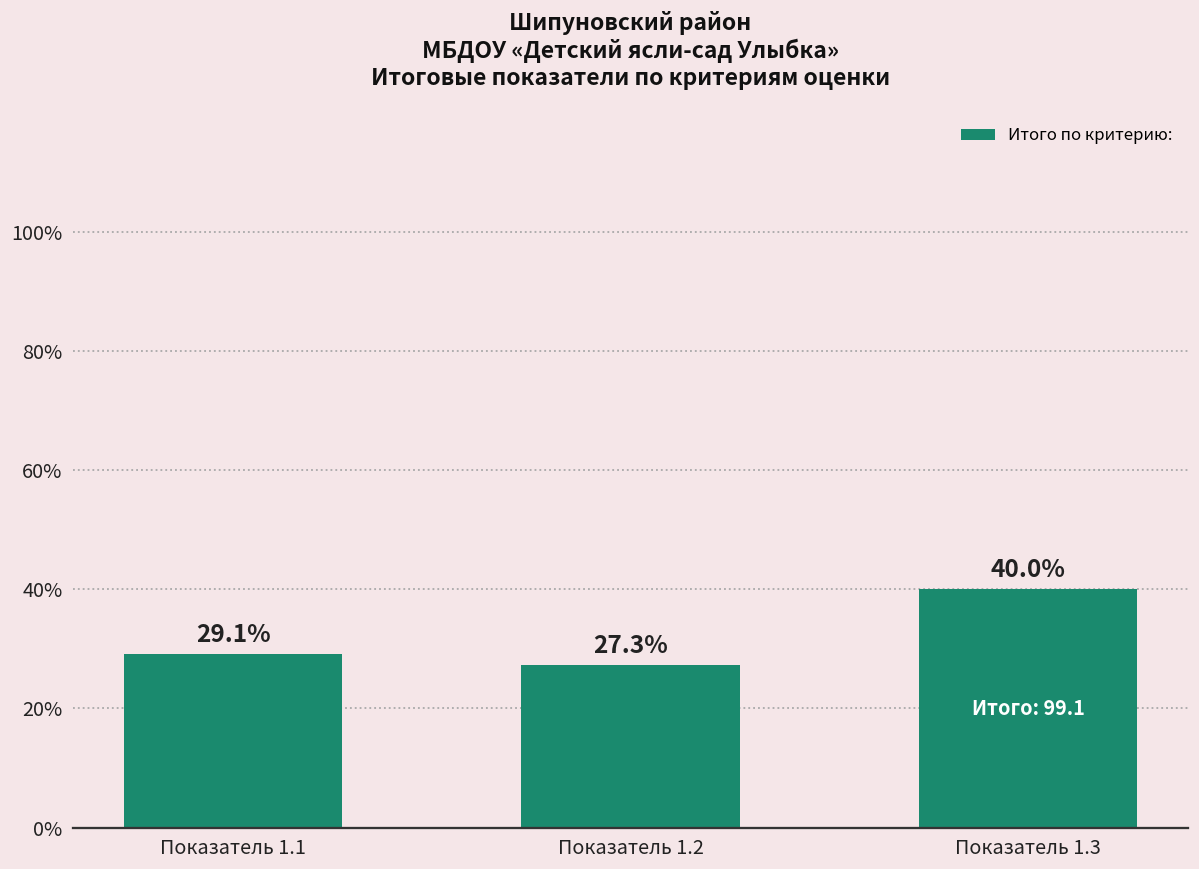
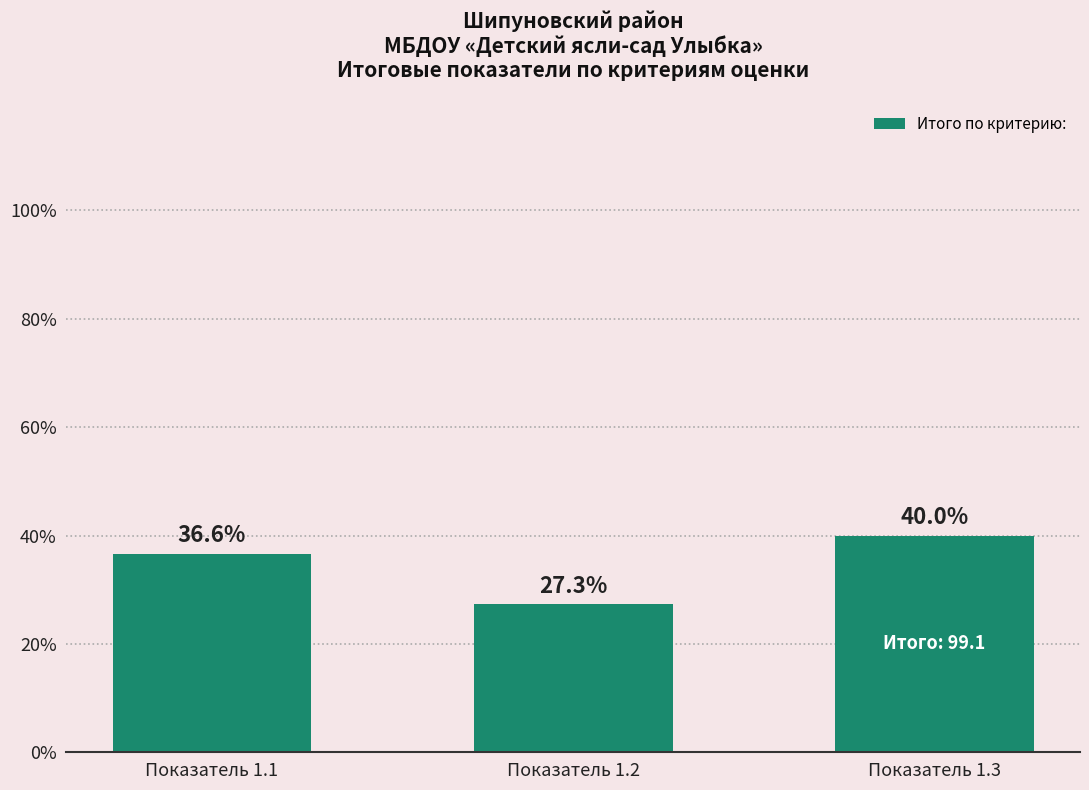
Показатель 1.1: 29.1% -> 36.6%
